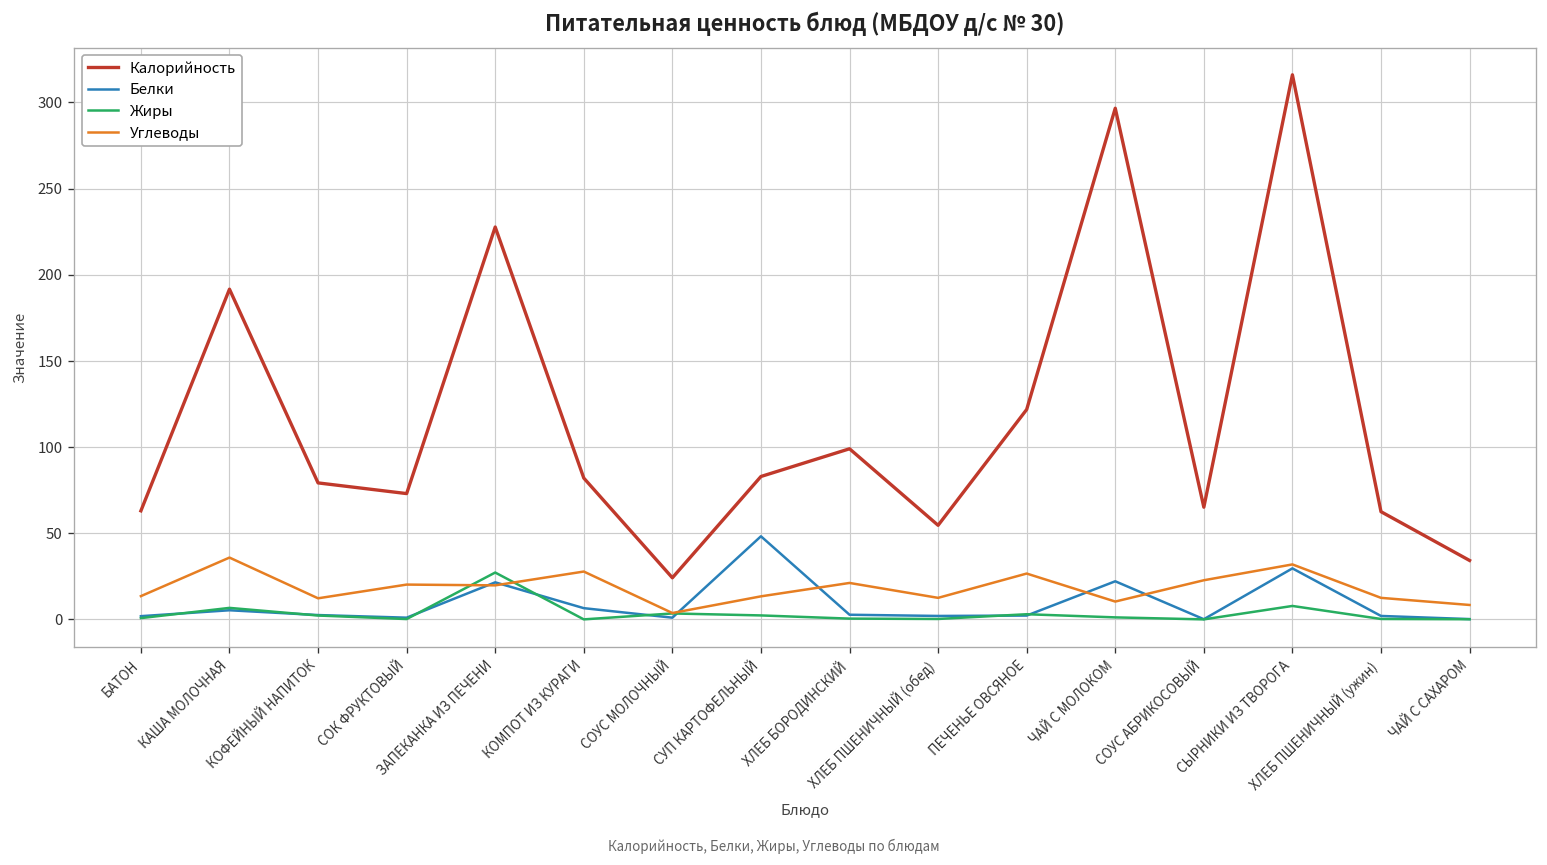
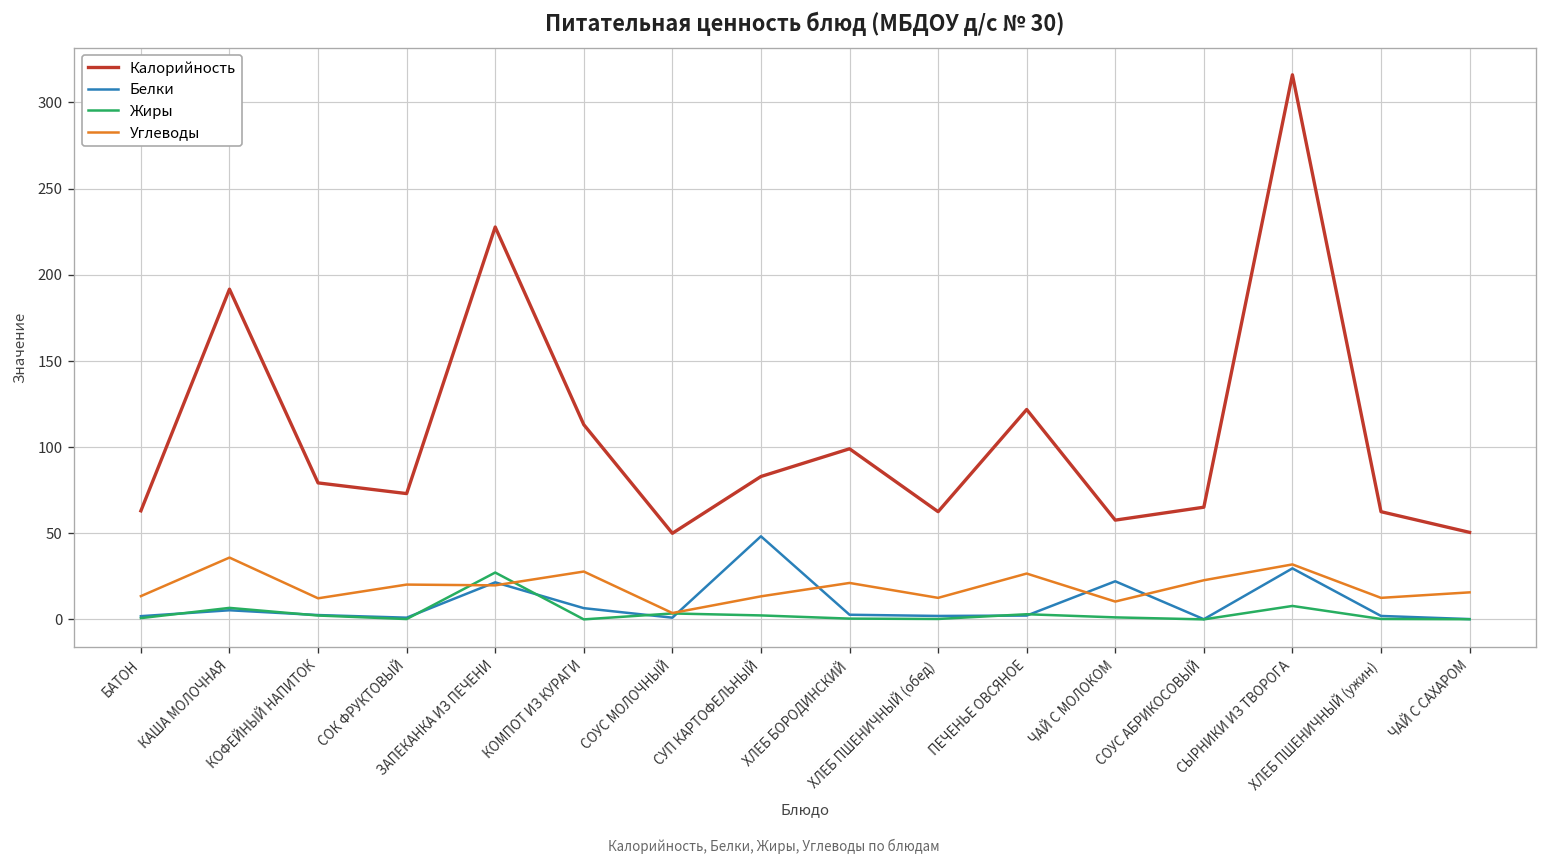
Калорийность, КОМПОТ ИЗ КУРАГИ: 82 -> 113
Калорийность, СОУС МОЛОЧНЫЙ: 24 -> 50
Калорийность, ХЛЕБ ПШЕНИЧНЫЙ (обед): 55 -> 63
Калорийность, ЧАЙ С МОЛОКОМ: 297 -> 58
Калорийность, ЧАЙ С САХАРОМ: 34 -> 51
Углеводы, ЧАЙ С САХАРОМ: 8 -> 16
